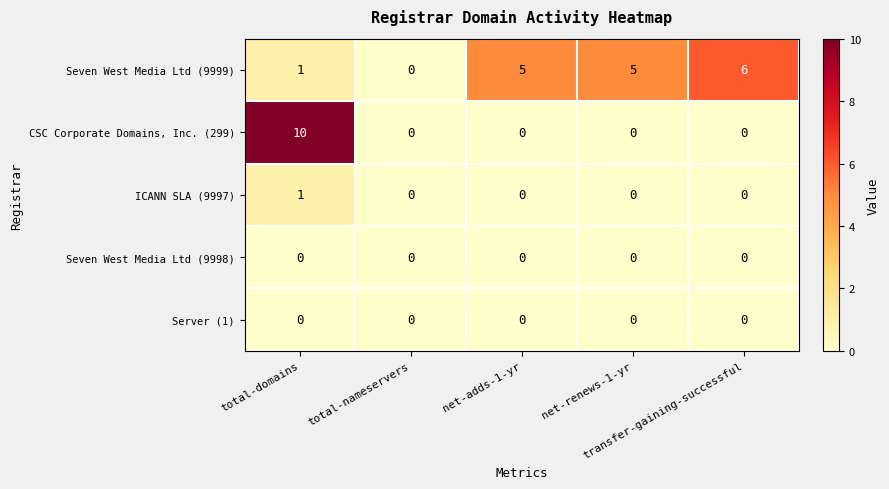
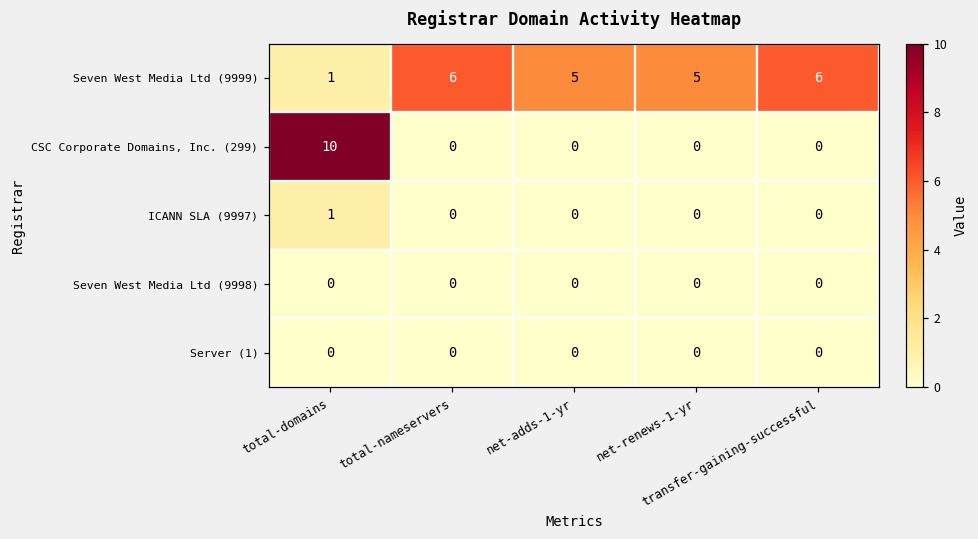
Seven West Media Ltd (9999), total-nameservers: 0 -> 6
